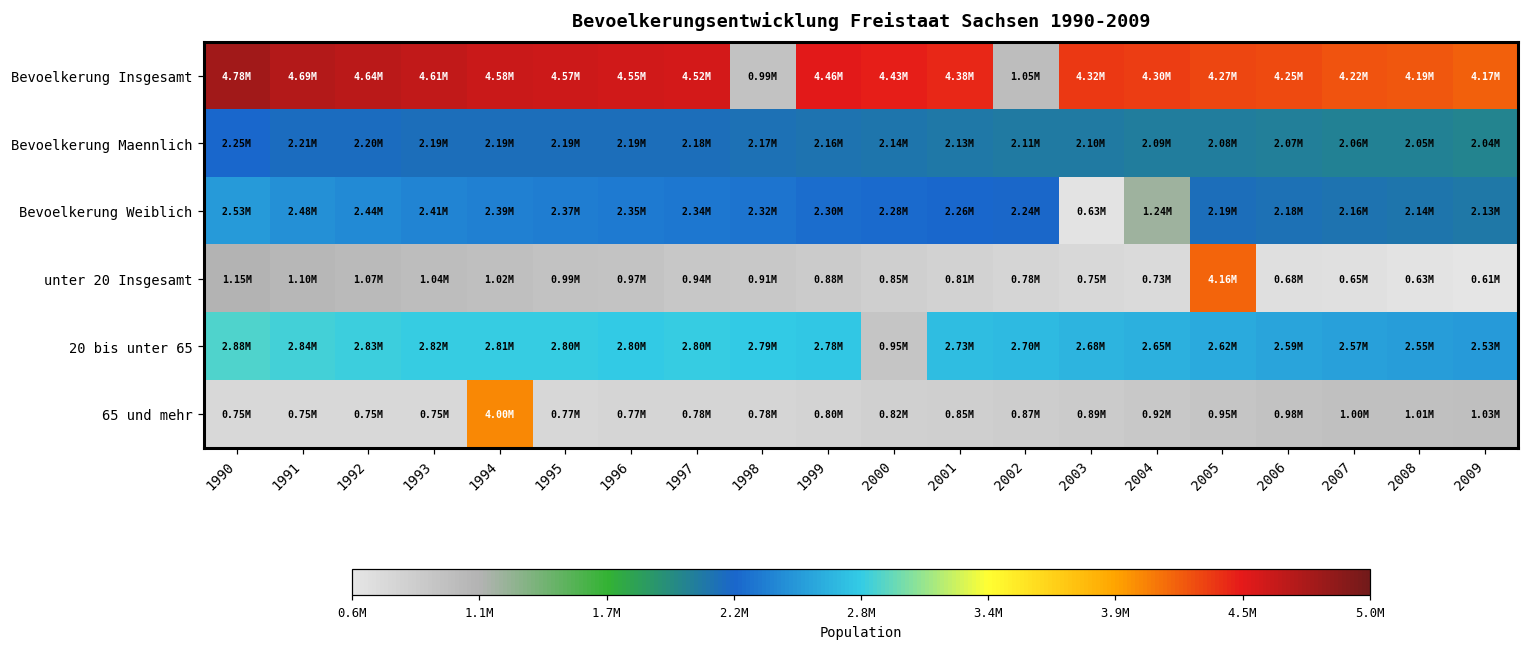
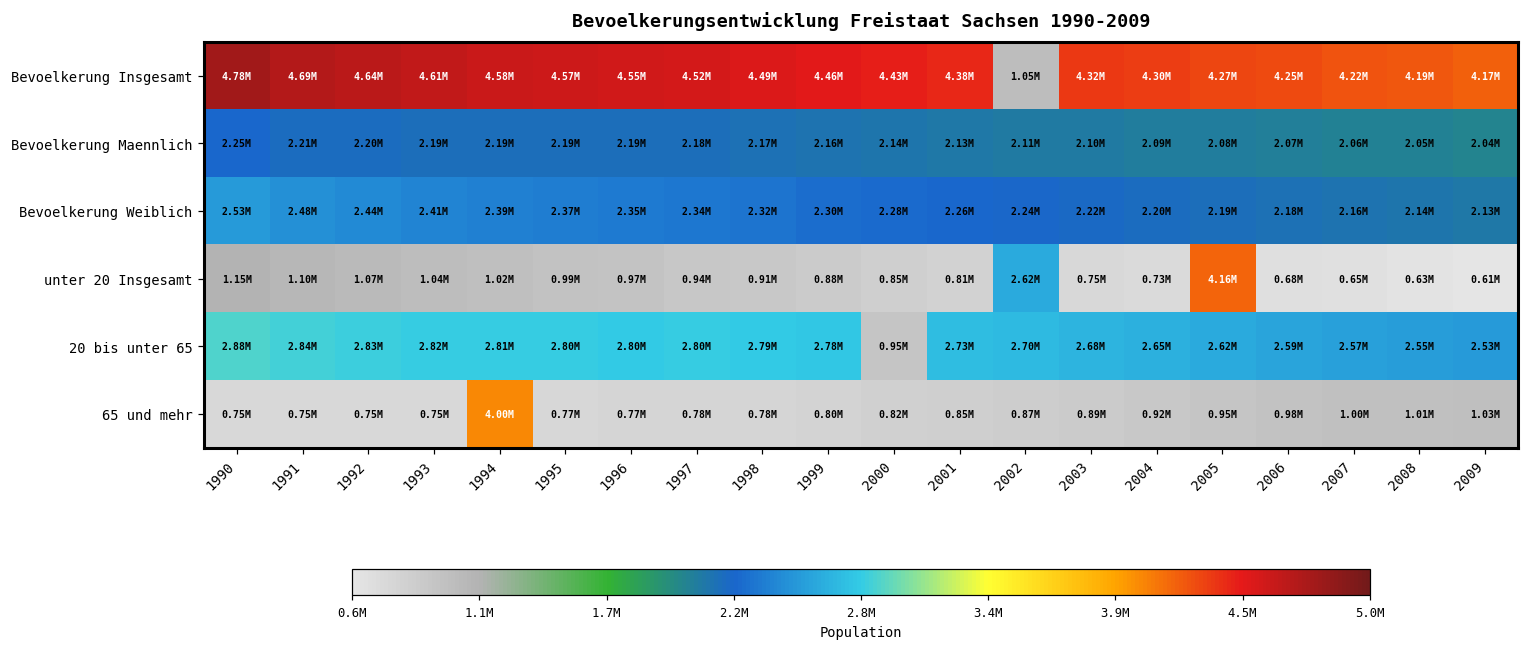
Bevoelkerung Insgesamt, 1998: 0.99M -> 4.49M
Bevoelkerung Weiblich, 2003: 0.63M -> 2.22M
Bevoelkerung Weiblich, 2004: 1.24M -> 2.20M
unter 20 Insgesamt, 2002: 0.78M -> 2.62M
